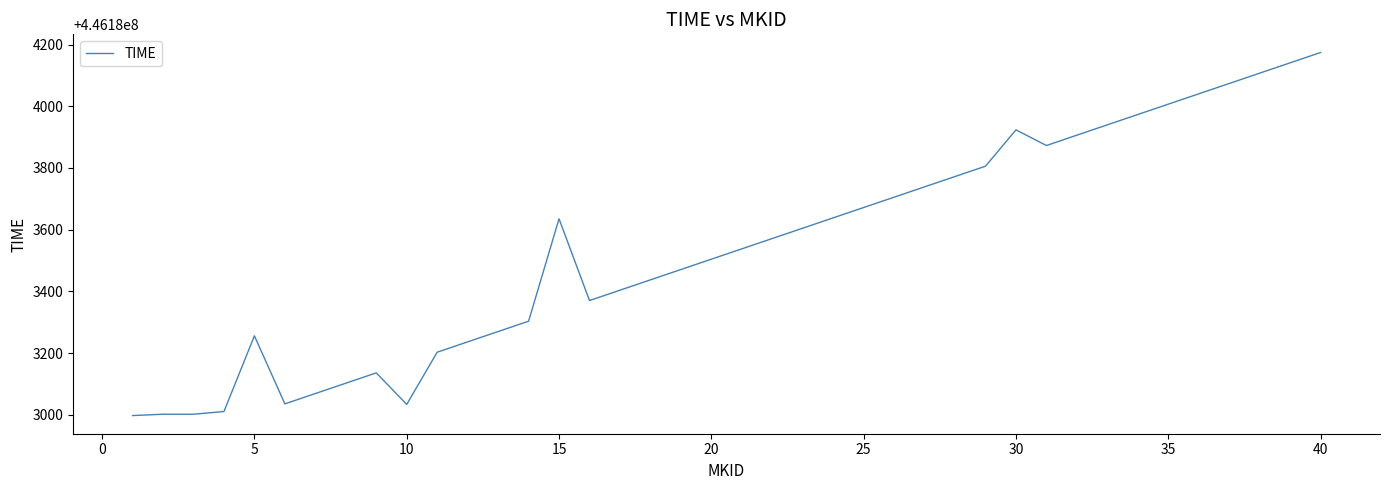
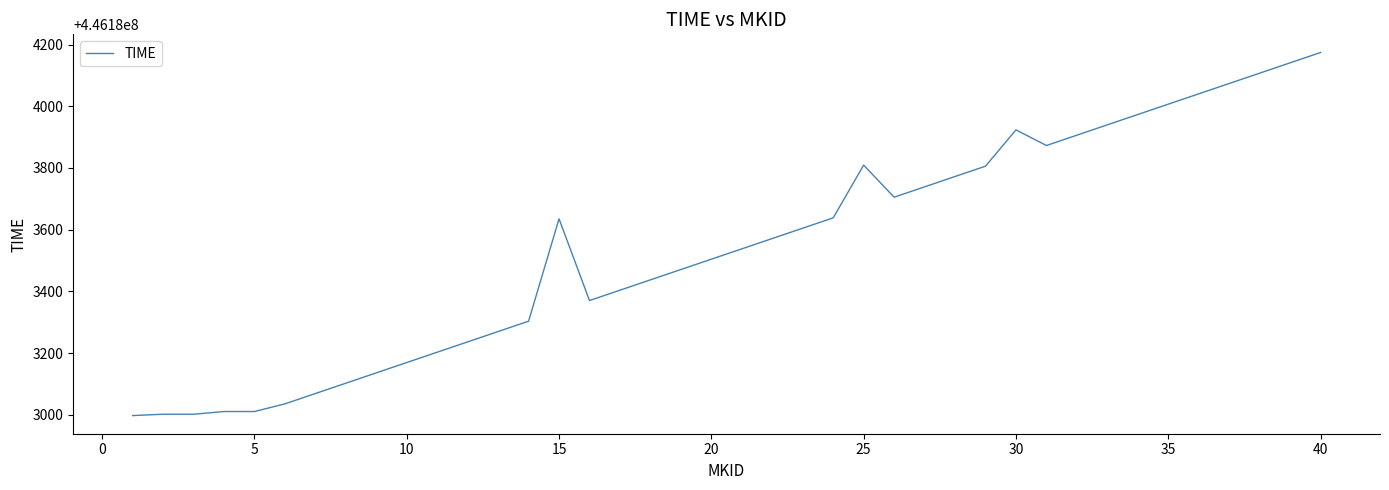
5: 446183260 -> 446183010
10: 446183030 -> 446183170
25: 446183670 -> 446183810
